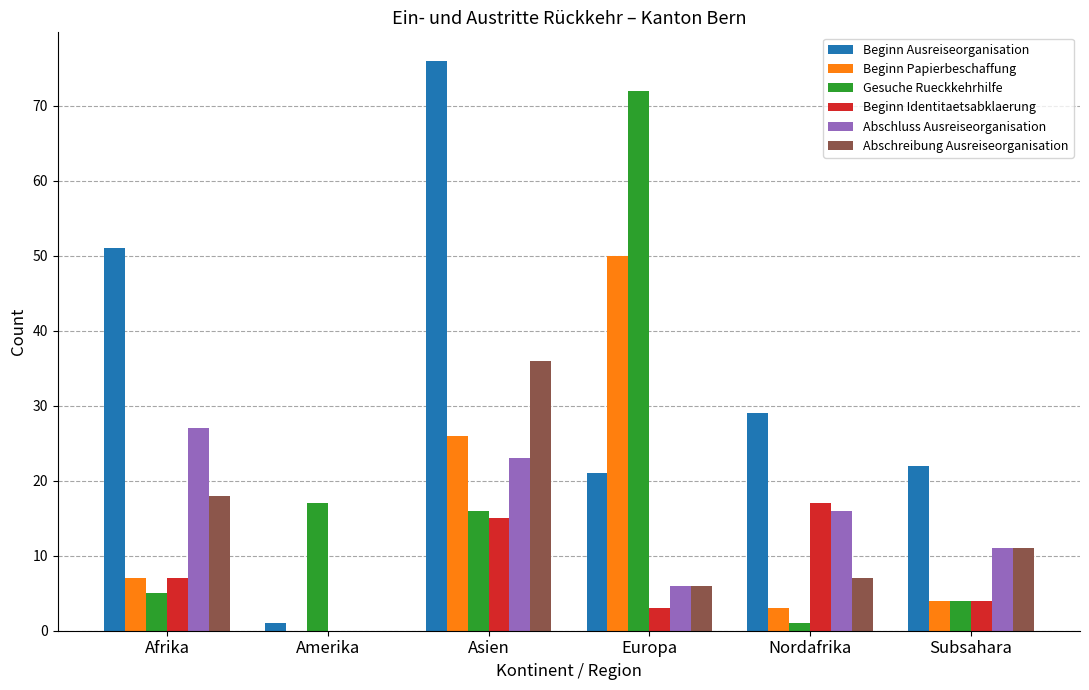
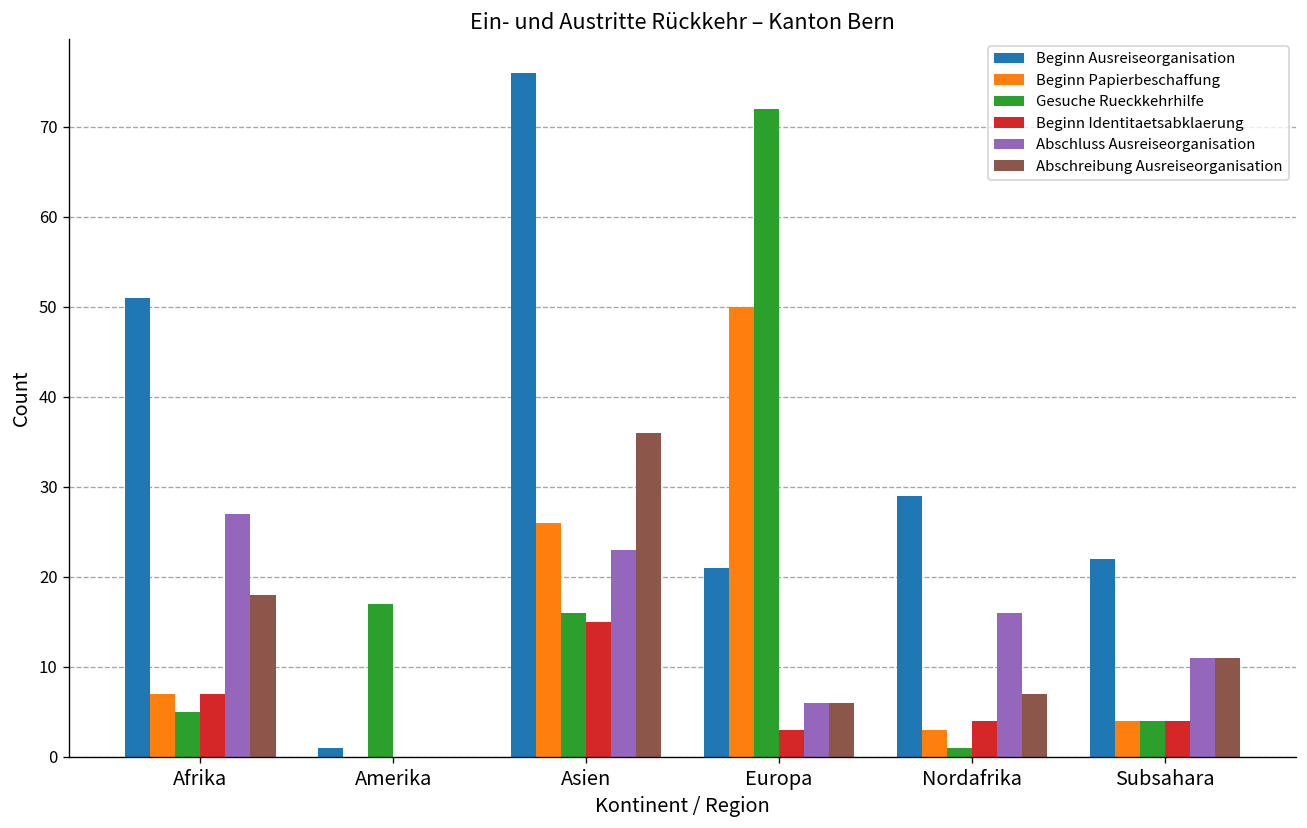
Beginn Identitaetsabklaerung, Nordafrika: 17 -> 4
